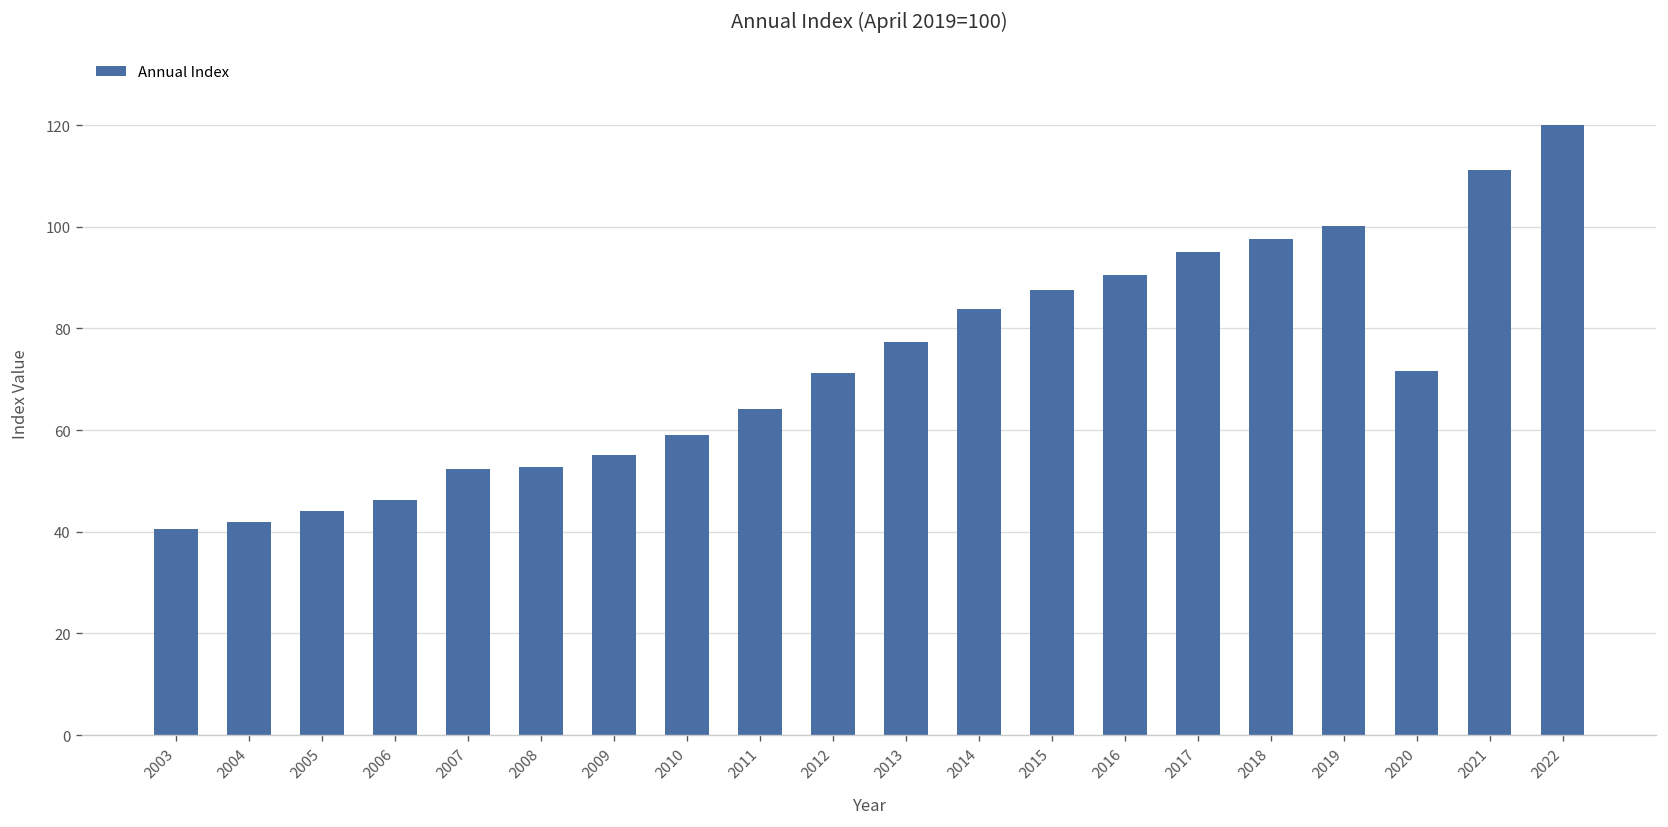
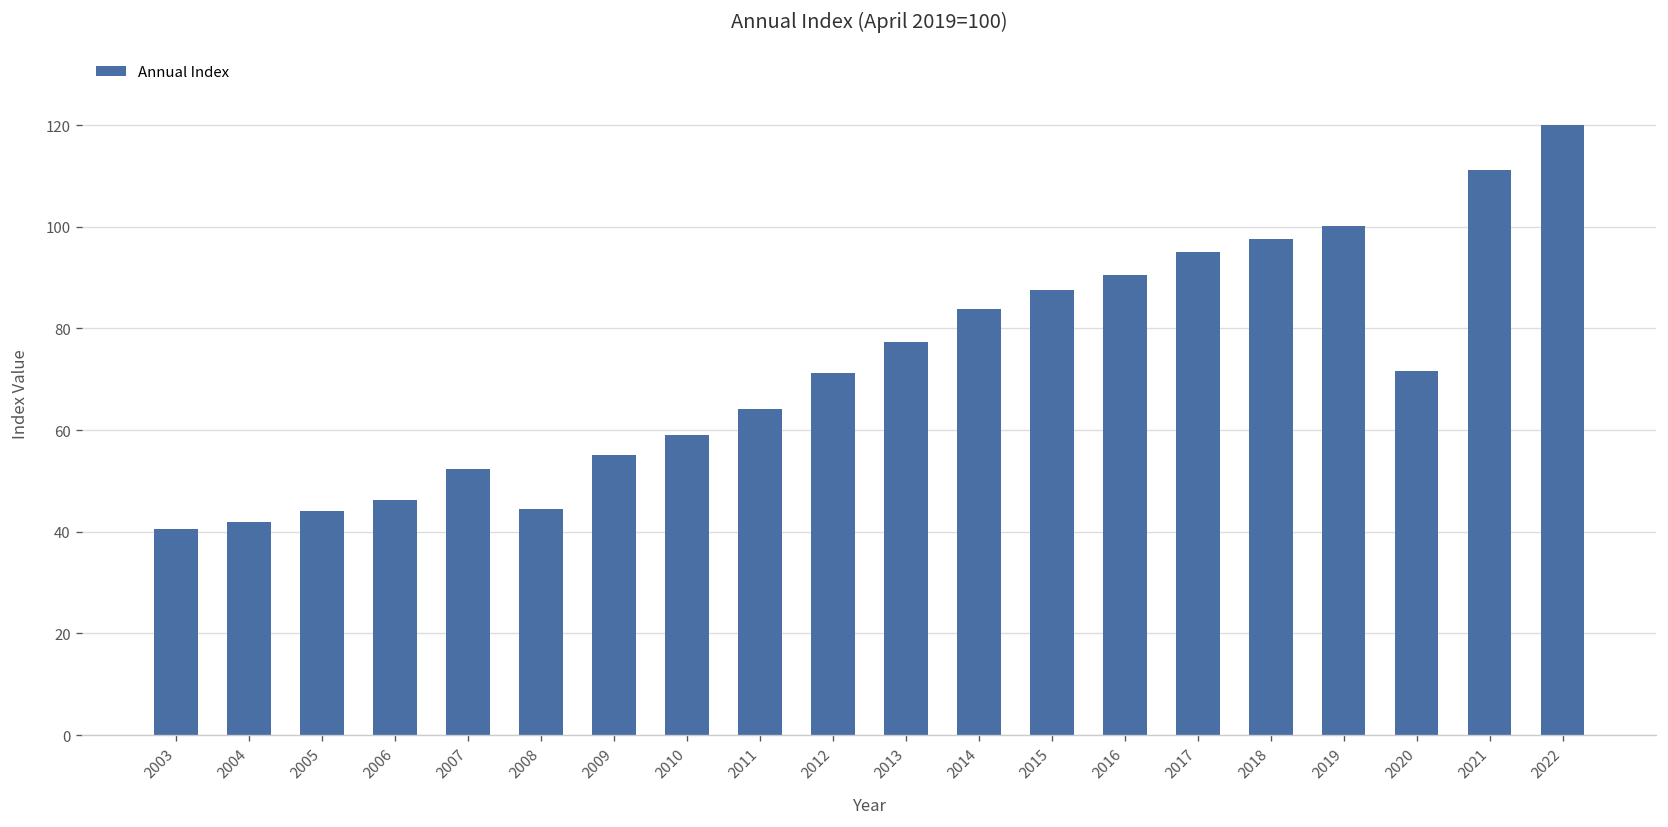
2008: 53 -> 44
